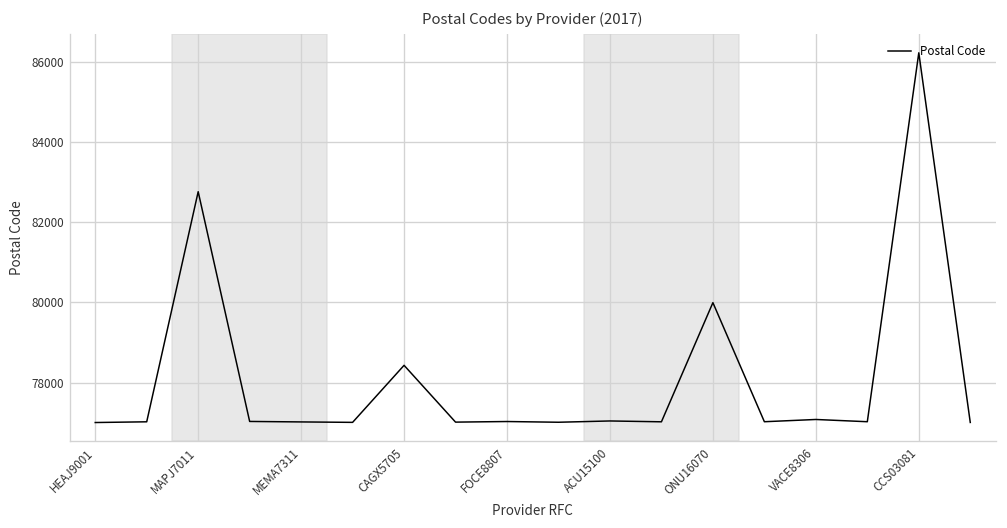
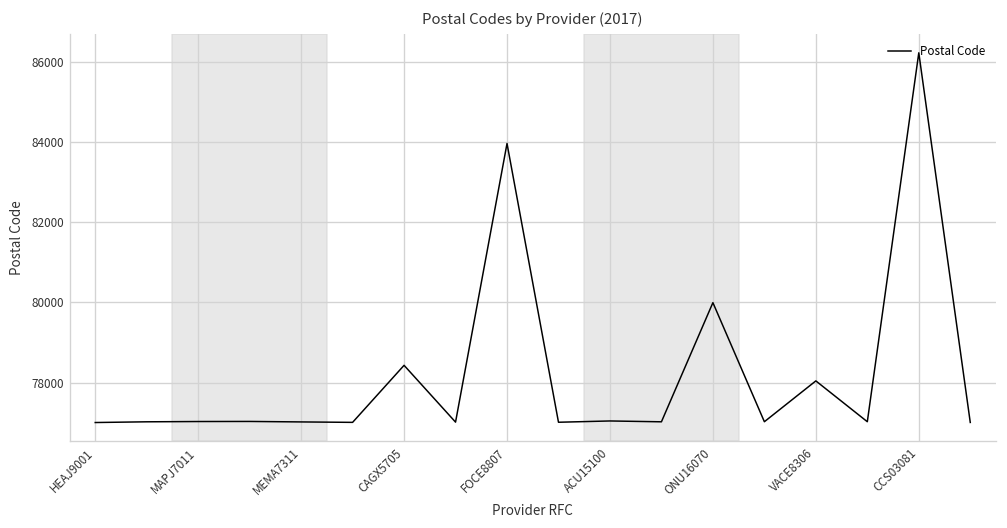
MAPJ7011: 82800 -> 77000
FOCE8807: 77000 -> 84000
VACE8306: 77100 -> 78000
